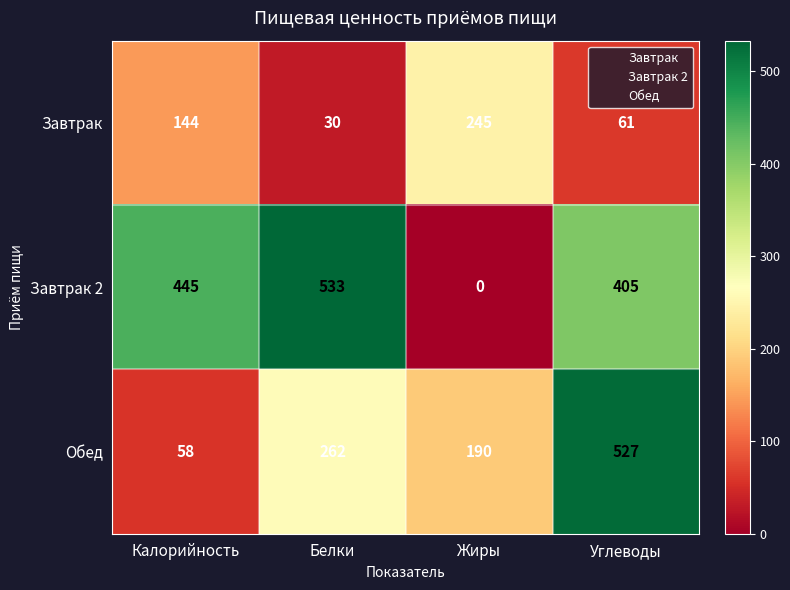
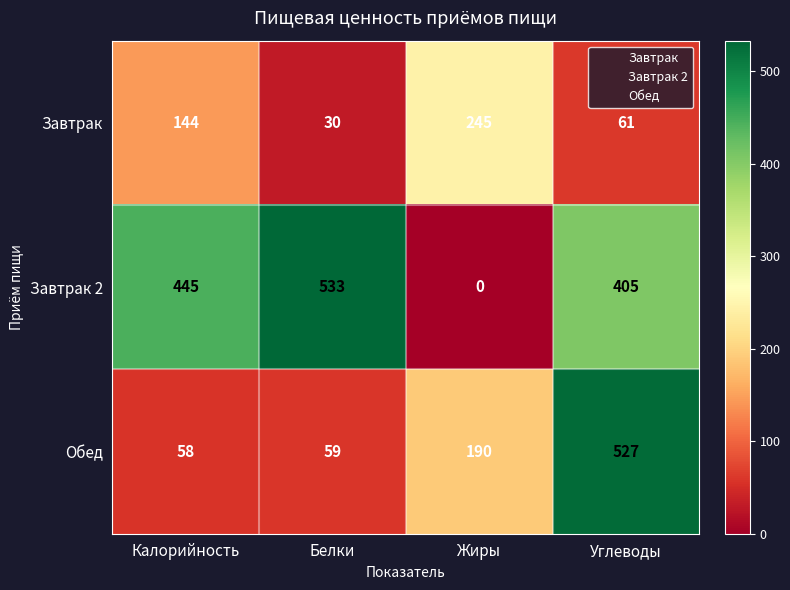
Обед, Белки: 262 -> 59
